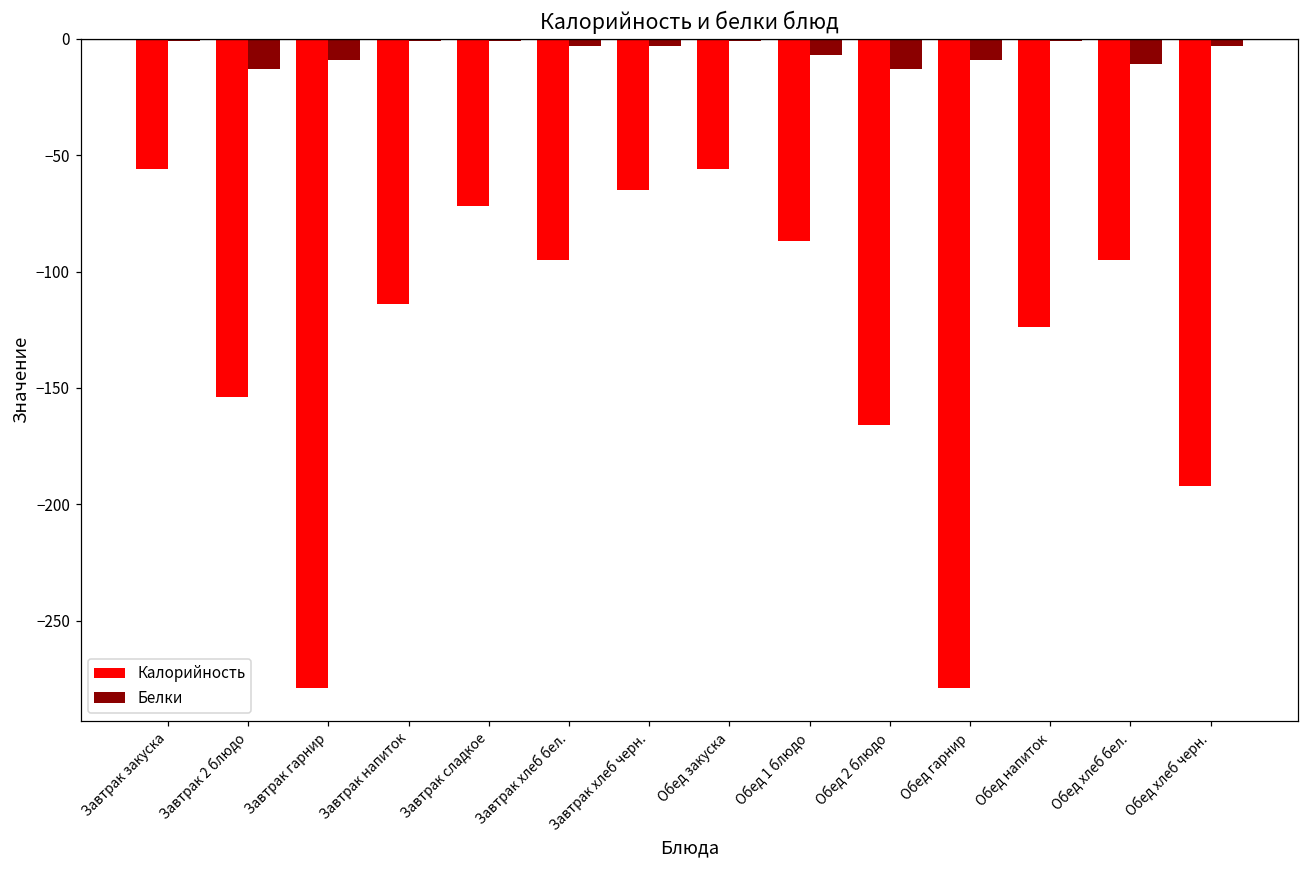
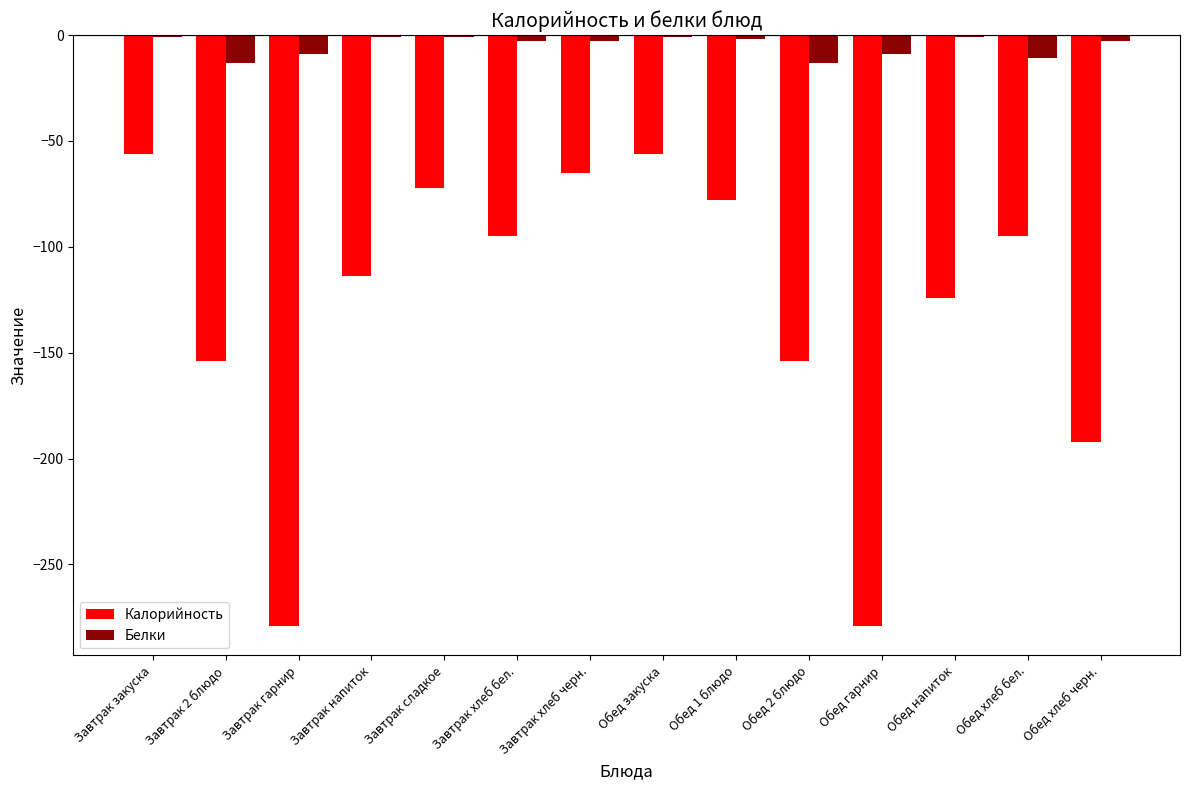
Калорийность, Обед 1 блюдо: -87 -> -78
Белки, Обед 1 блюдо: -7 -> -2
Калорийность, Обед 2 блюдо: -166 -> -154
